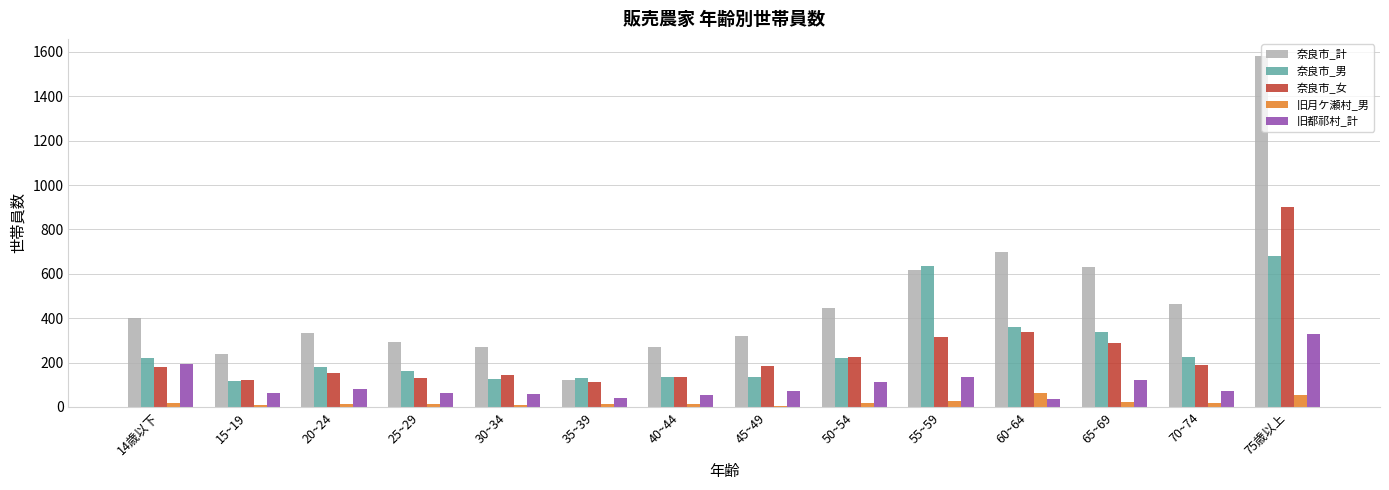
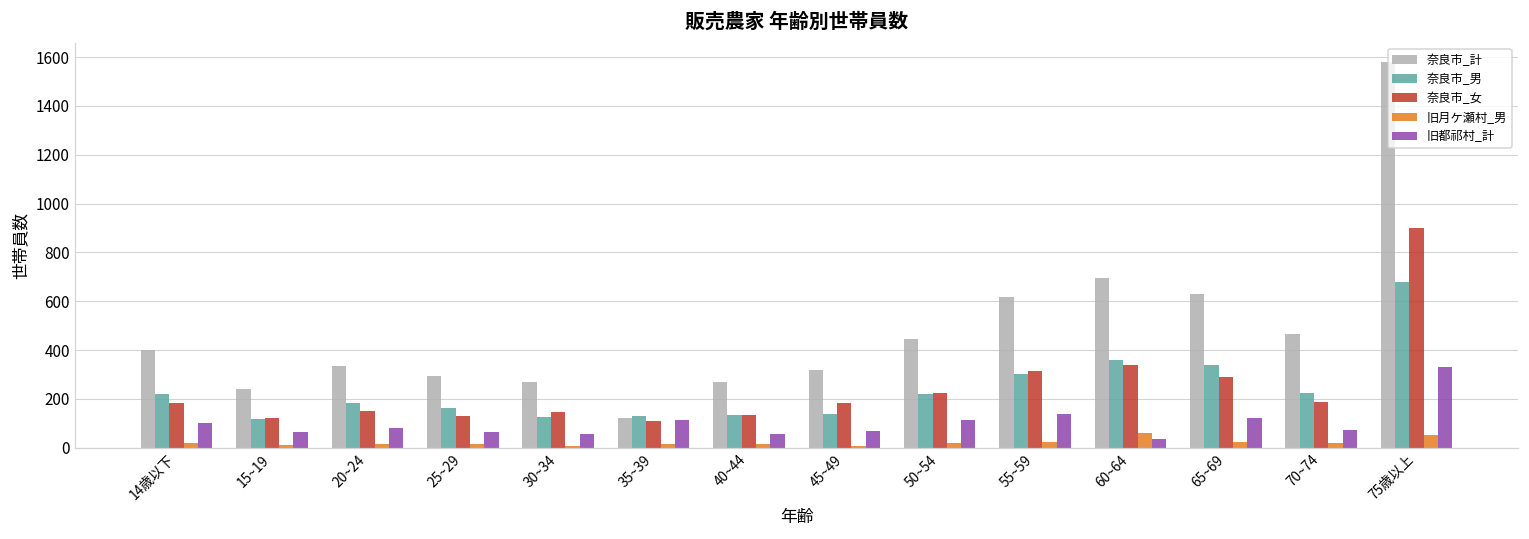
旧都祁村_計, 14歳以下: 190 -> 100
旧都祁村_計, 35~39: 40 -> 120
奈良市_男, 55~59: 640 -> 300
